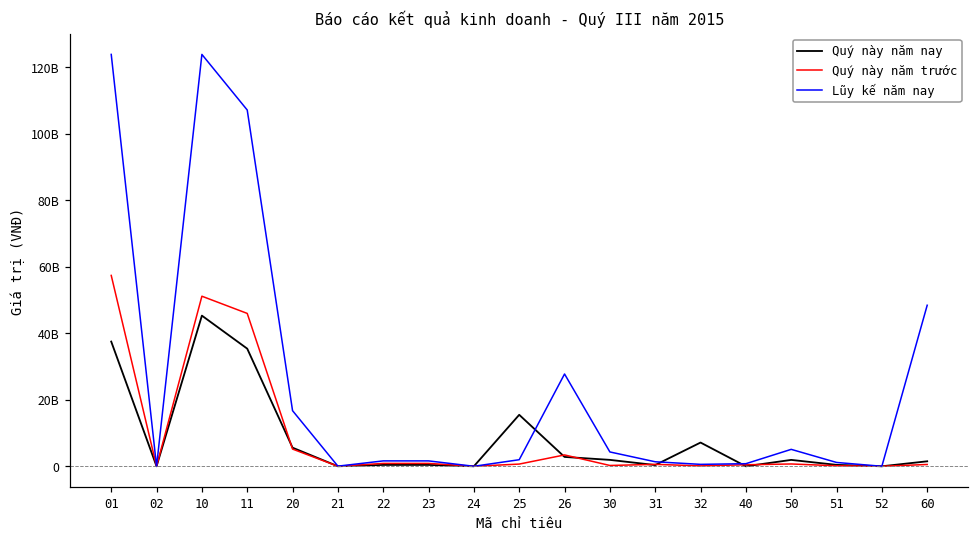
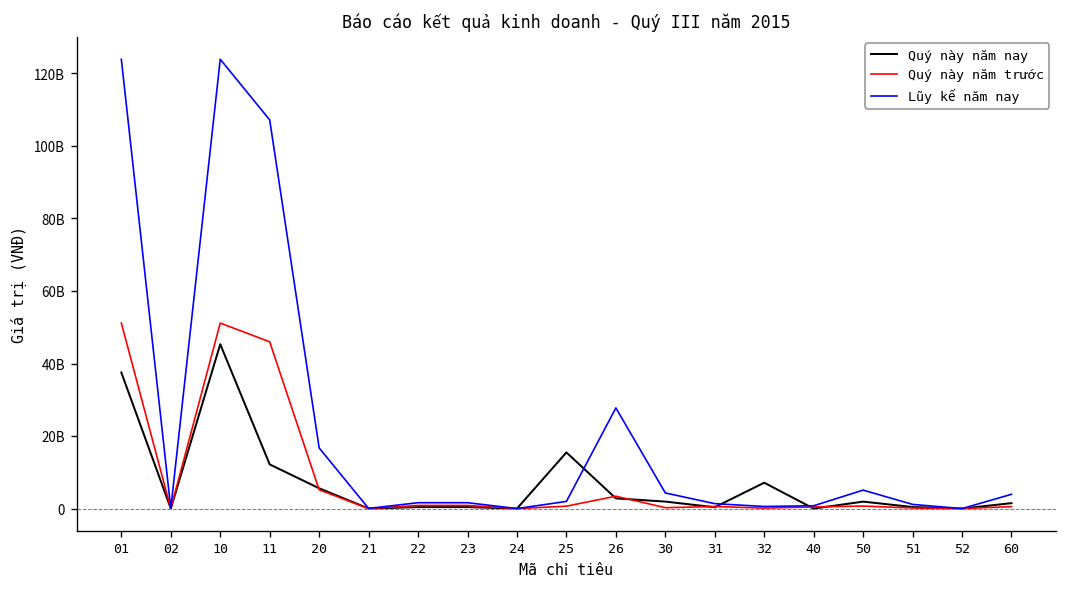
Quý này năm trước, 01: 57000000000 -> 51000000000
Quý này năm nay, 11: 35000000000 -> 12000000000
Lũy kế năm nay, 60: 48000000000 -> 4000000000
